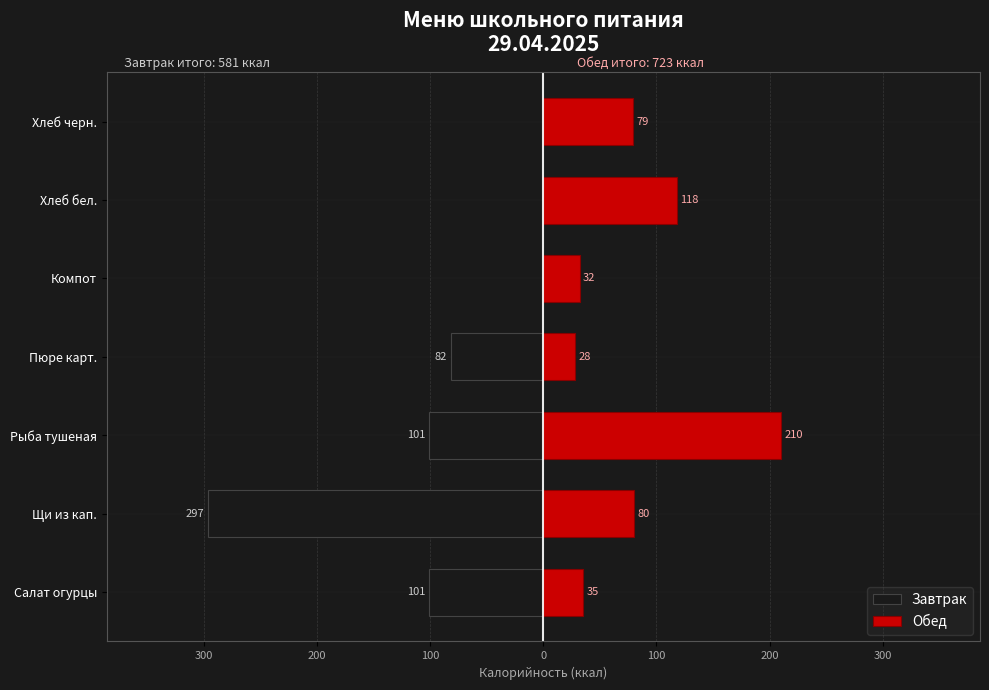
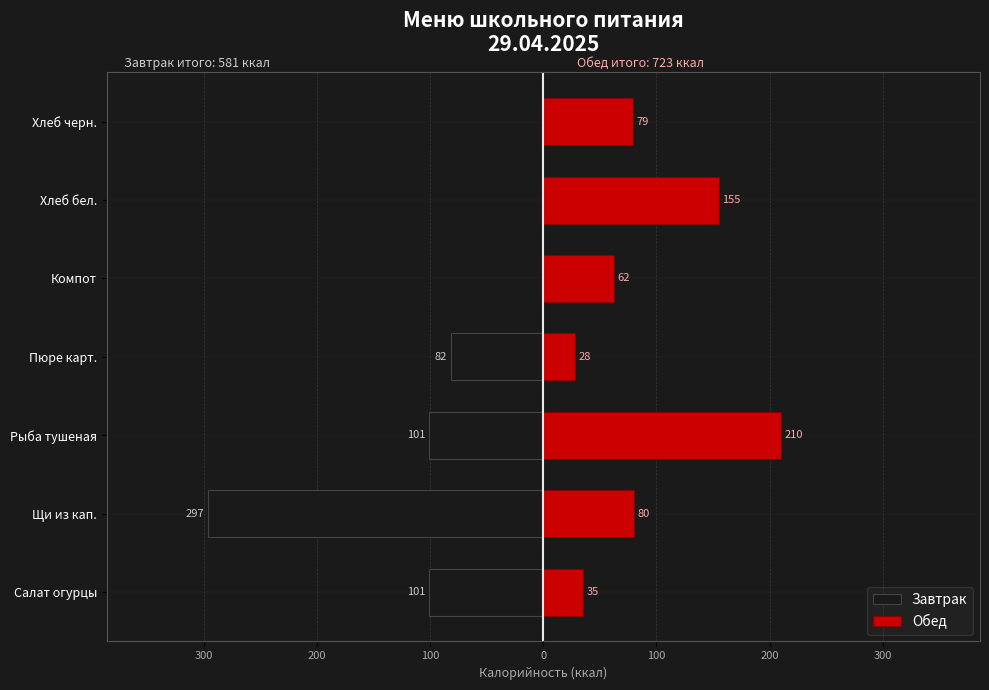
Обед, Хлеб бел.: 118 -> 155
Обед, Компот: 32 -> 62
